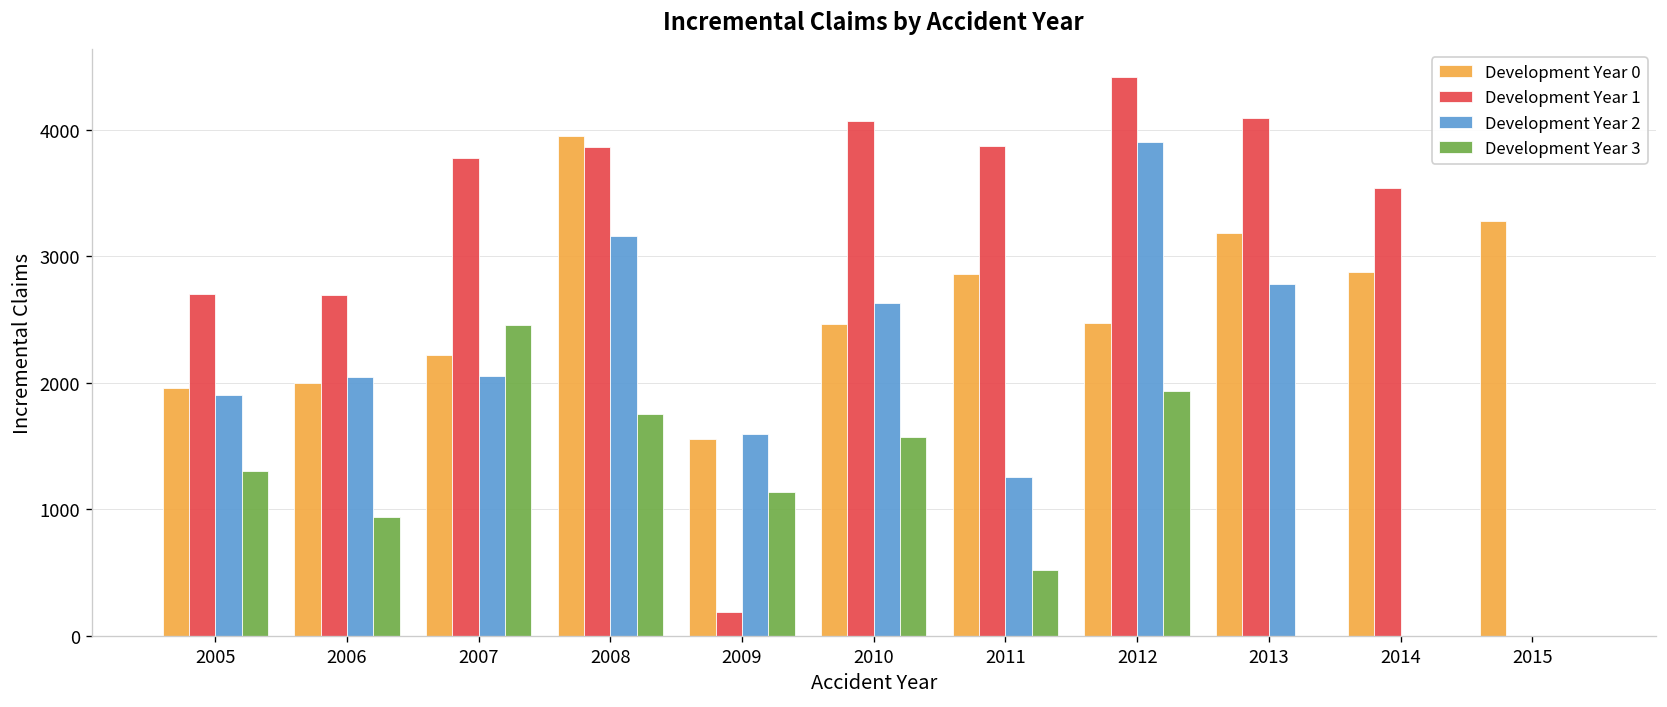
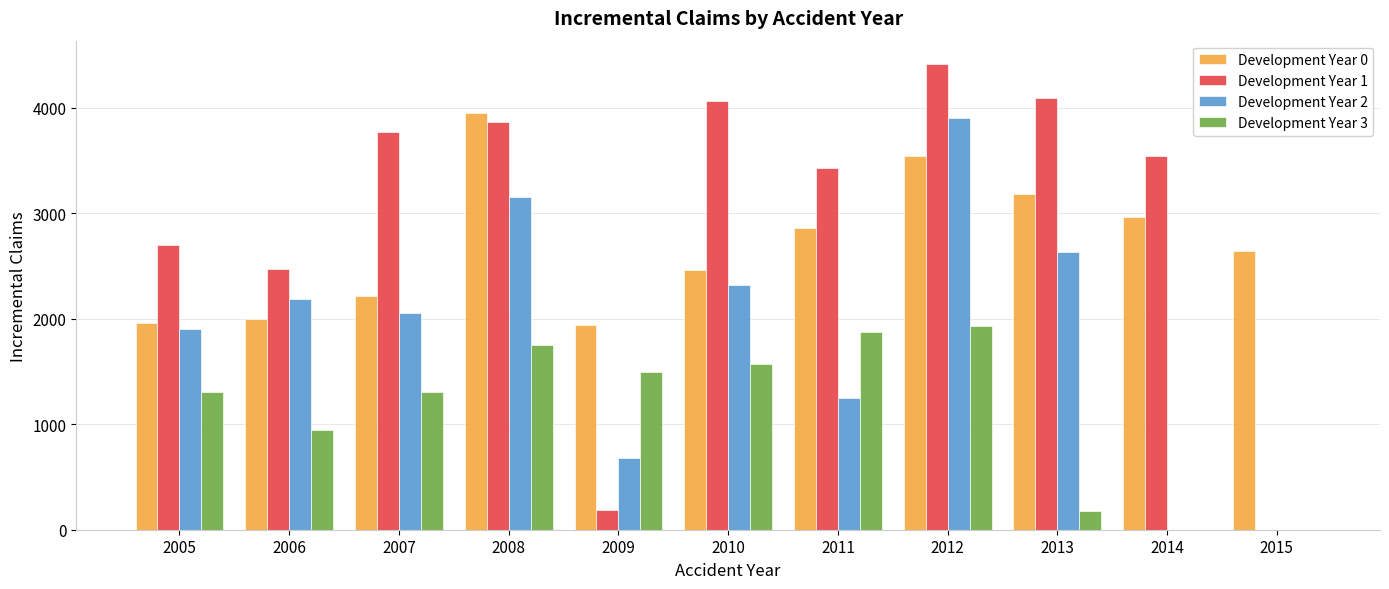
Development Year 1, 2006: 2690 -> 2480
Development Year 2, 2006: 2050 -> 2190
Development Year 3, 2007: 2460 -> 1300
Development Year 0, 2009: 1560 -> 1950
Development Year 2, 2009: 1600 -> 680
Development Year 3, 2009: 1140 -> 1490
Development Year 2, 2010: 2630 -> 2320
Development Year 1, 2011: 3870 -> 3430
Development Year 3, 2011: 520 -> 1870
Development Year 0, 2012: 2470 -> 3540
Development Year 2, 2013: 2780 -> 2640
Development Year 3, 2013: 0 -> 180
Development Year 0, 2014: 2870 -> 2960
Development Year 0, 2015: 3270 -> 2650
